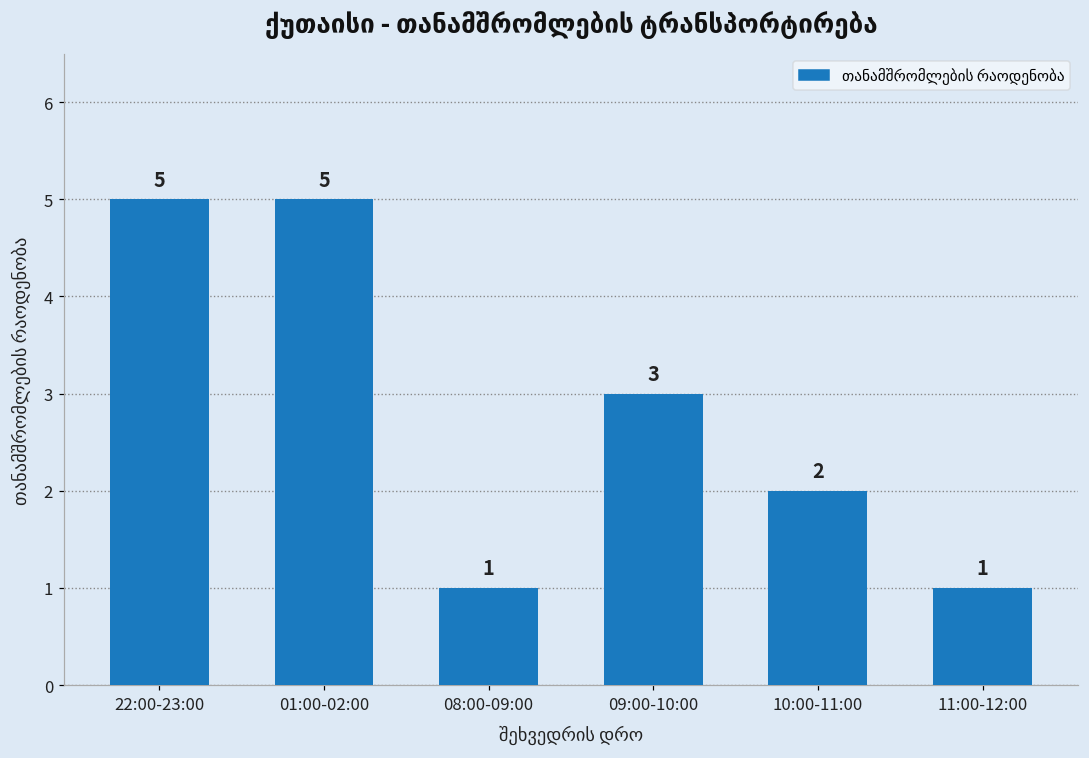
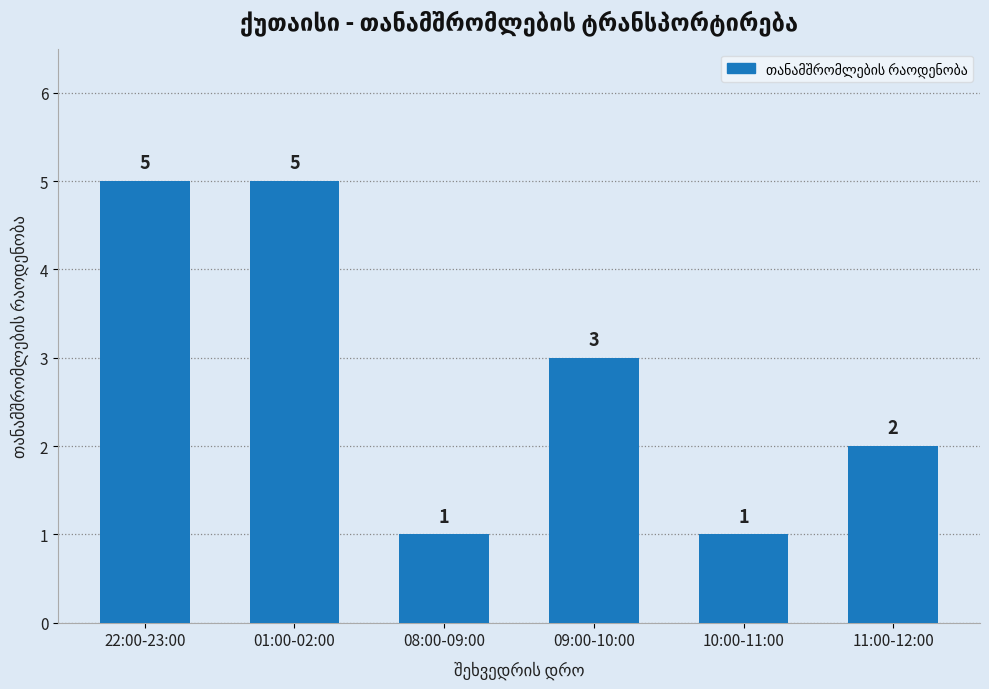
10:00-11:00: 2 -> 1
11:00-12:00: 1 -> 2
